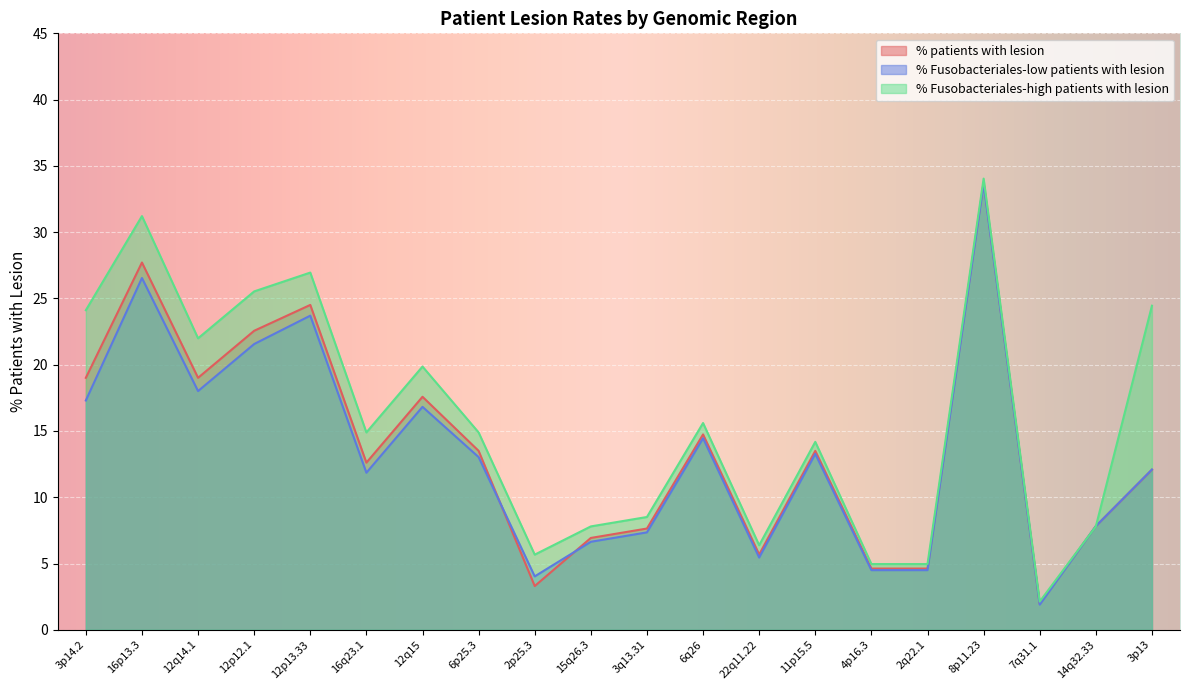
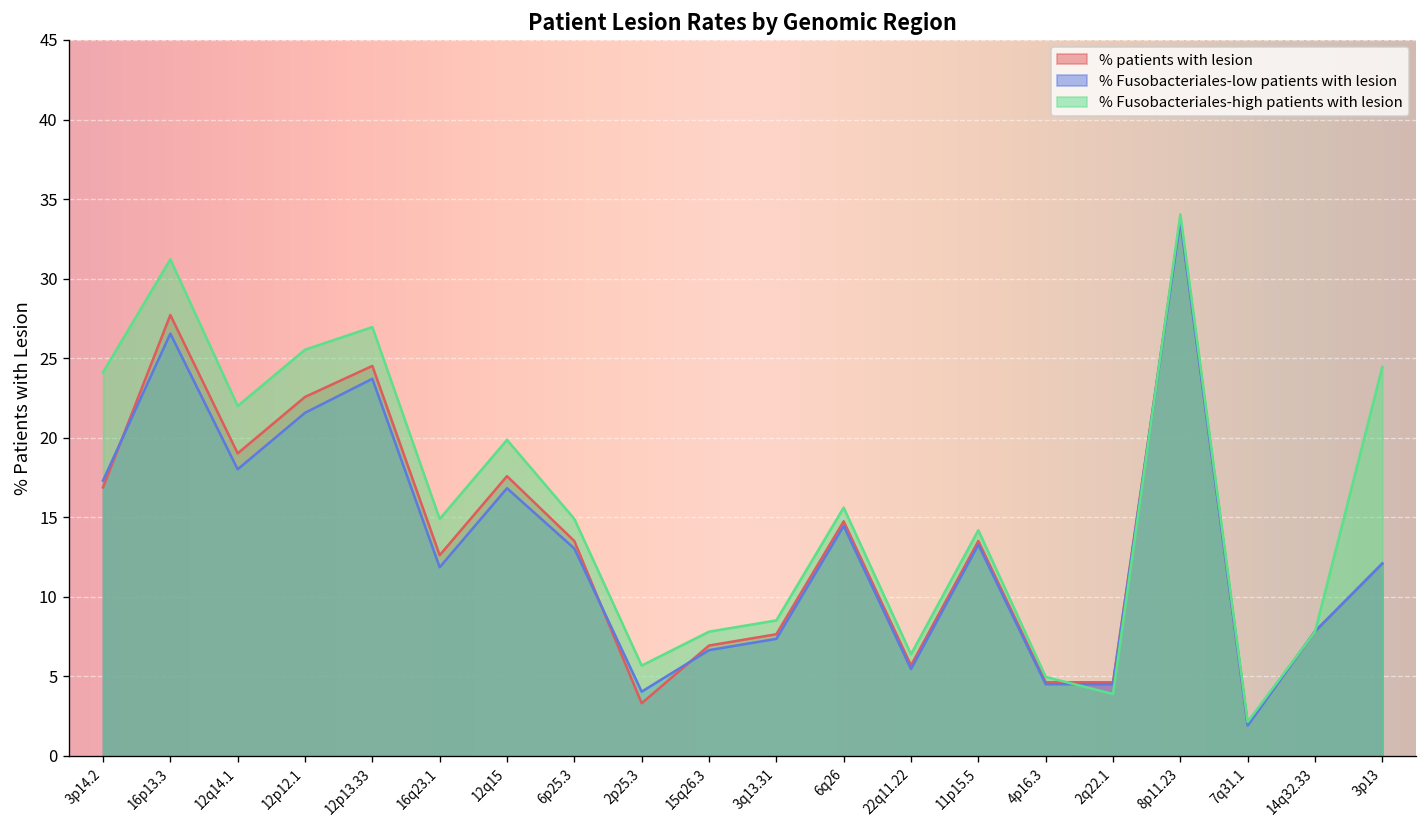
% patients with lesion, 3p14.2: 19.0 -> 16.9
% Fusobacteriales-high patients with lesion, 2q22.1: 5.0 -> 3.9
